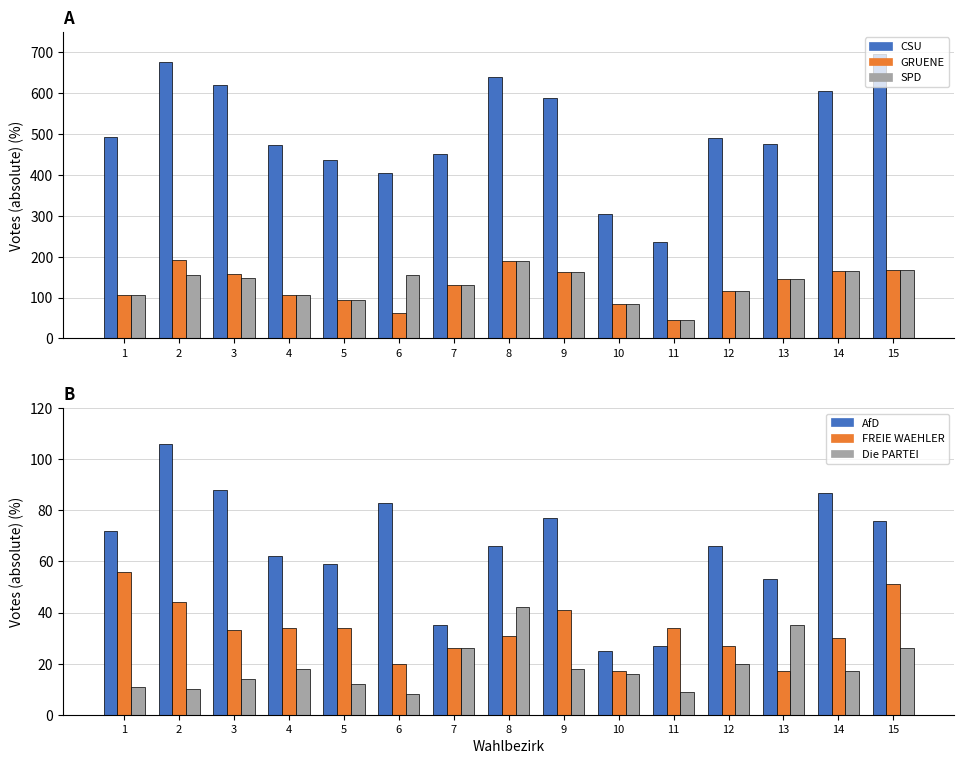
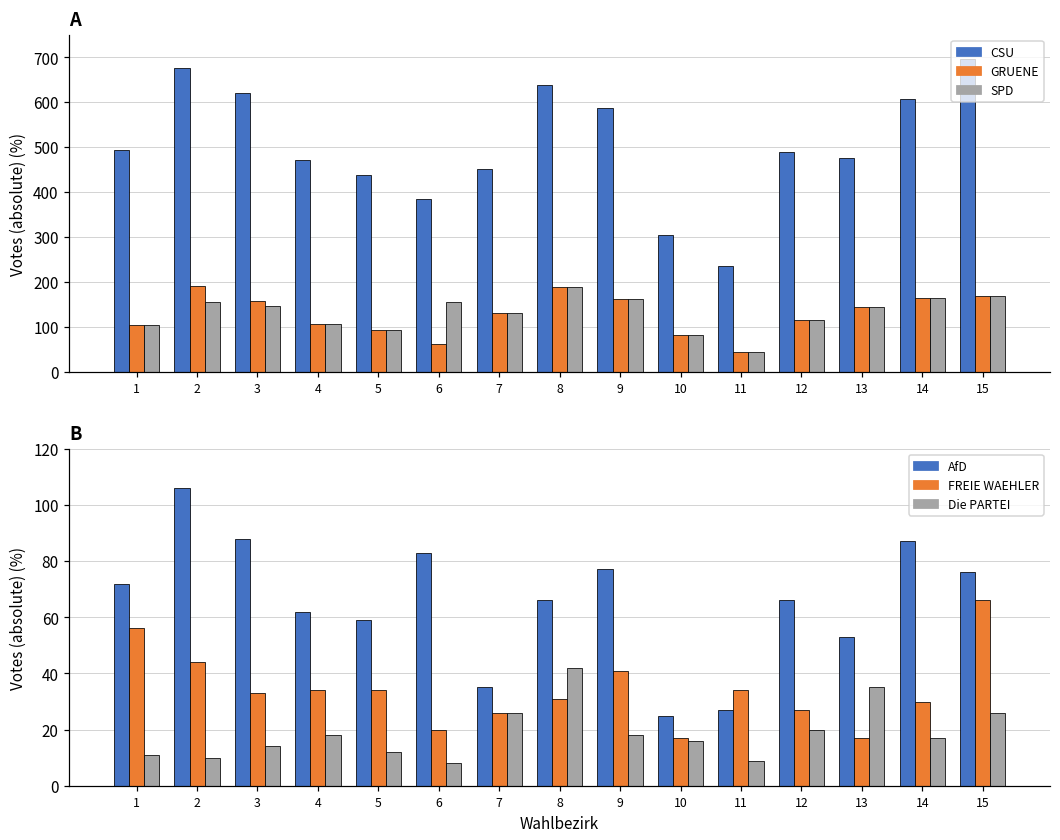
A, CSU, 6: 400 -> 380
B, FREIE WAEHLER, 15: 51 -> 66
